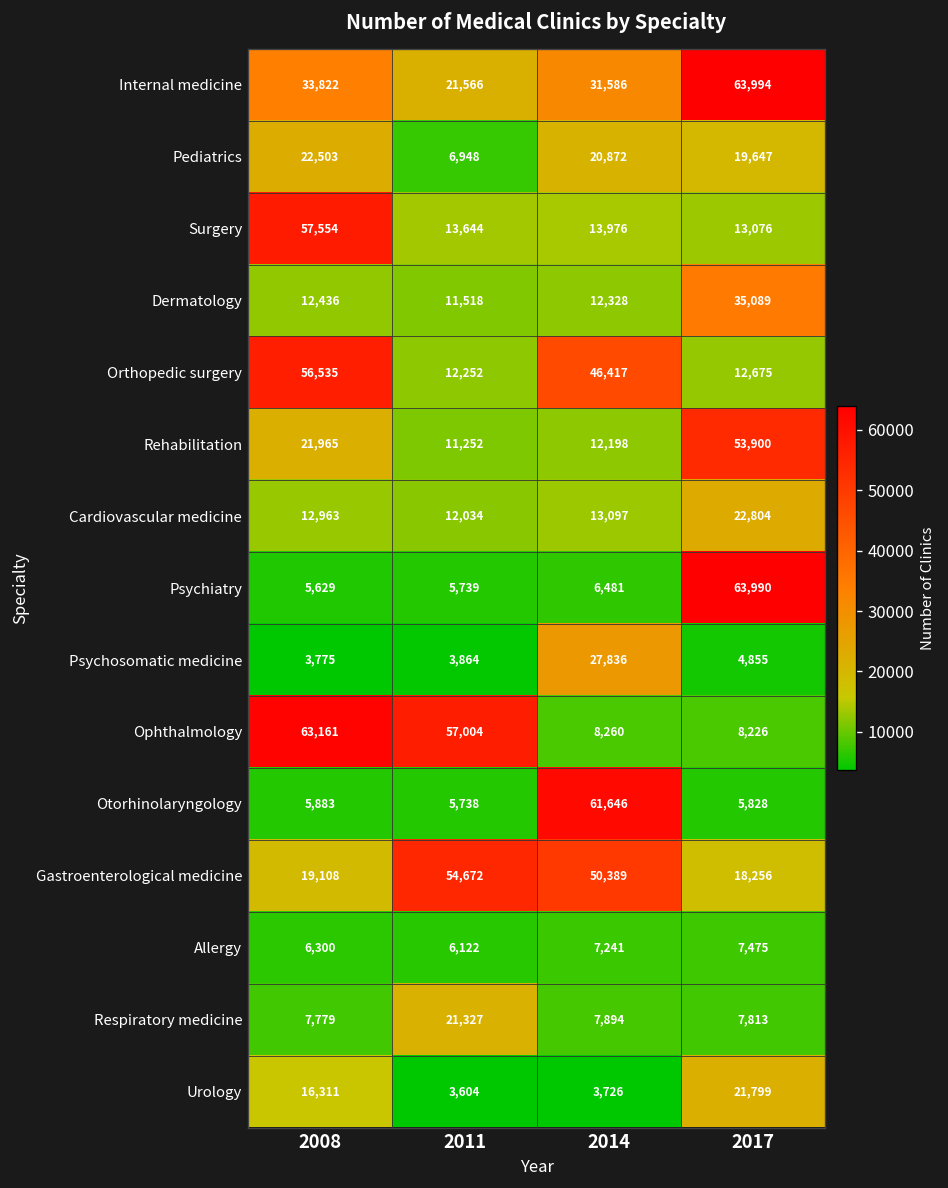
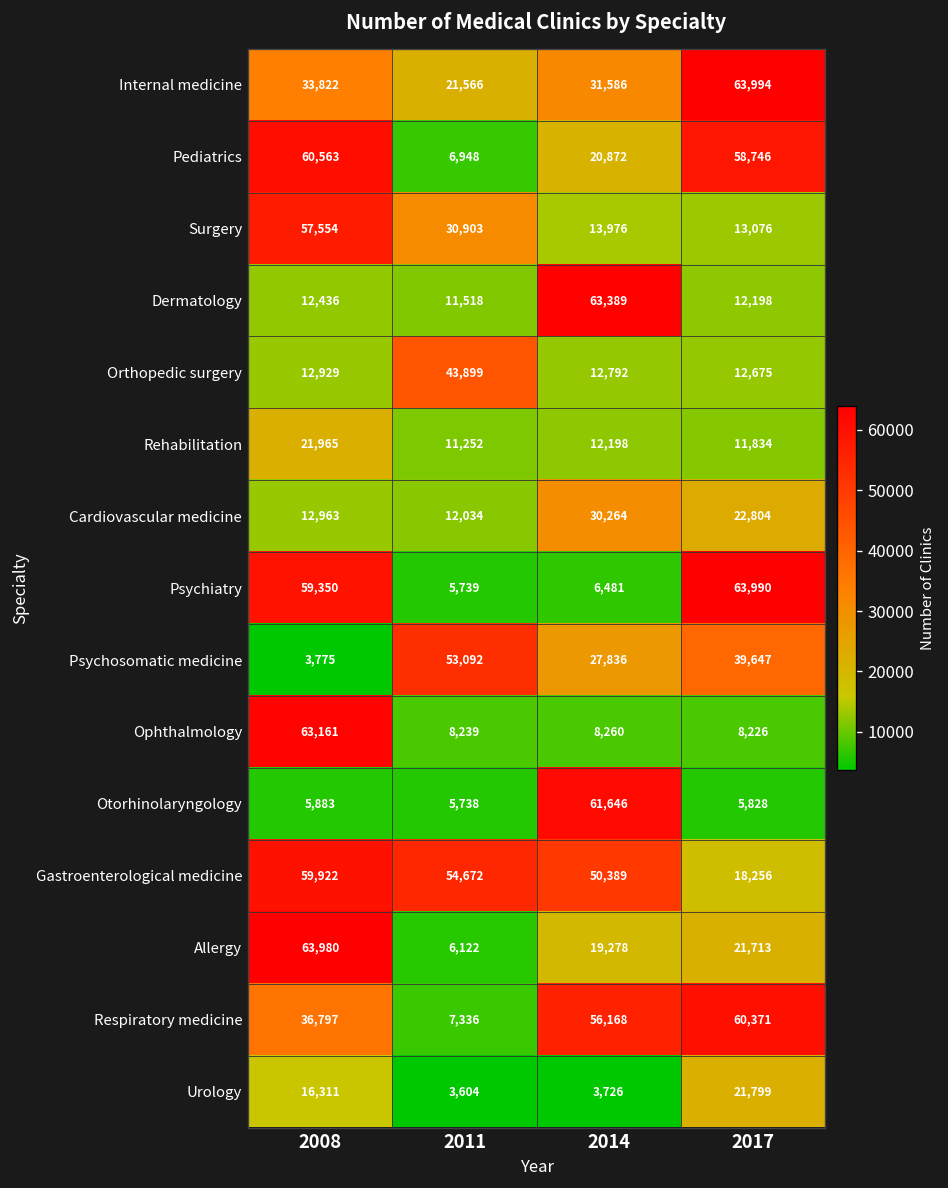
Pediatrics, 2008: 22,503 -> 60,563
Pediatrics, 2017: 19,647 -> 58,746
Surgery, 2011: 13,644 -> 30,903
Dermatology, 2014: 12,328 -> 63,389
Dermatology, 2017: 35,089 -> 12,198
Orthopedic surgery, 2008: 56,535 -> 12,929
Orthopedic surgery, 2011: 12,252 -> 43,899
Orthopedic surgery, 2014: 46,417 -> 12,792
Rehabilitation, 2017: 53,900 -> 11,834
Cardiovascular medicine, 2014: 13,097 -> 30,264
Psychiatry, 2008: 5,629 -> 59,350
Psychosomatic medicine, 2011: 3,864 -> 53,092
Psychosomatic medicine, 2017: 4,855 -> 39,647
Ophthalmology, 2011: 57,004 -> 8,239
Gastroenterological medicine, 2008: 19,108 -> 59,922
Allergy, 2008: 6,300 -> 63,980
Allergy, 2014: 7,241 -> 19,278
Allergy, 2017: 7,475 -> 21,713
Respiratory medicine, 2008: 7,779 -> 36,797
Respiratory medicine, 2011: 21,327 -> 7,336
Respiratory medicine, 2014: 7,894 -> 56,168
Respiratory medicine, 2017: 7,813 -> 60,371
